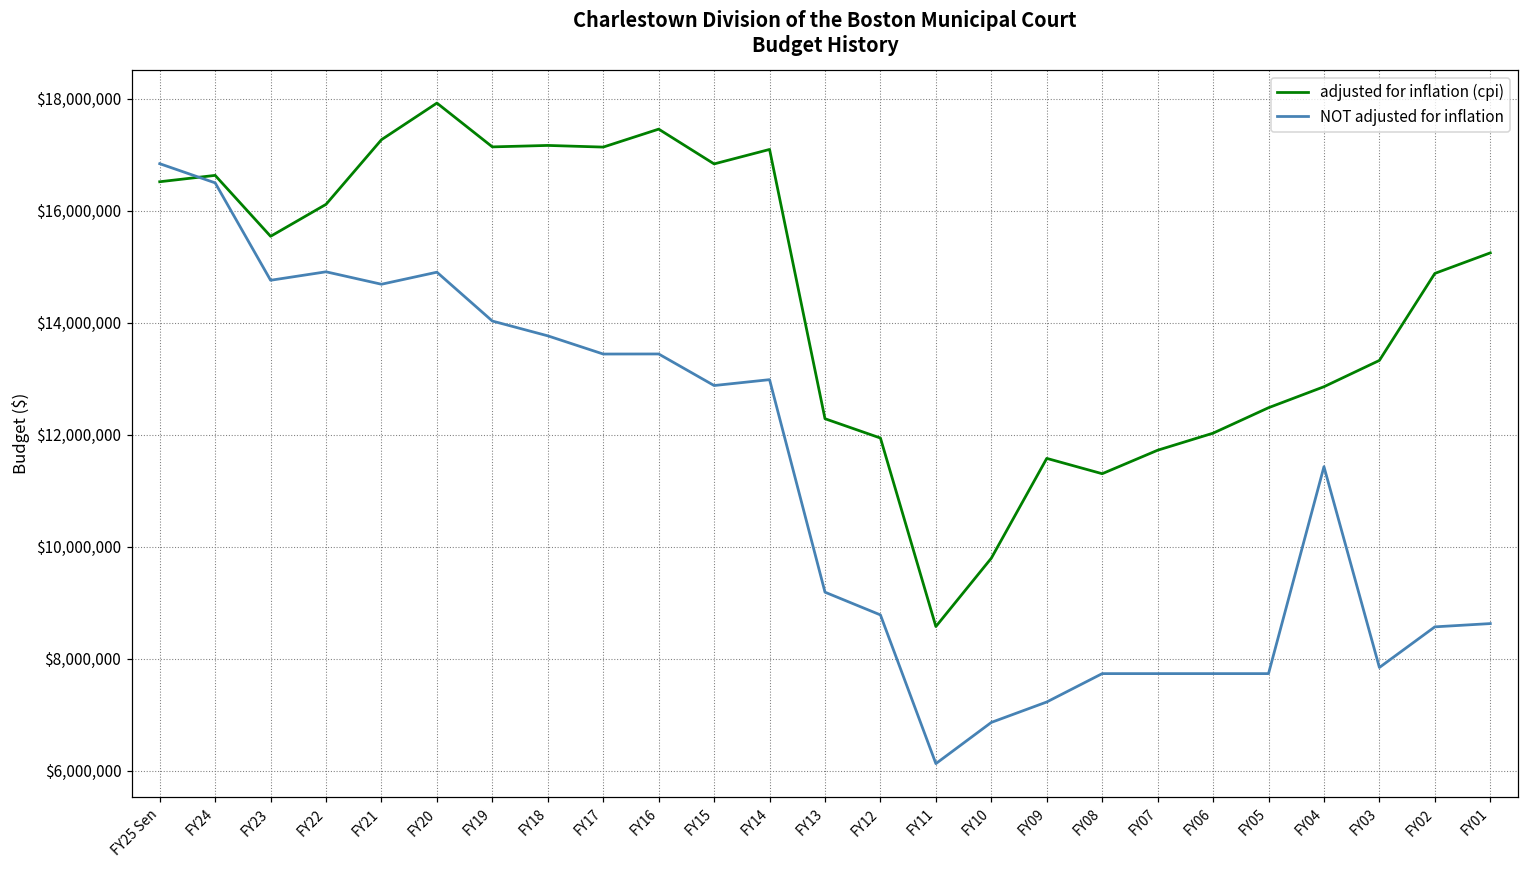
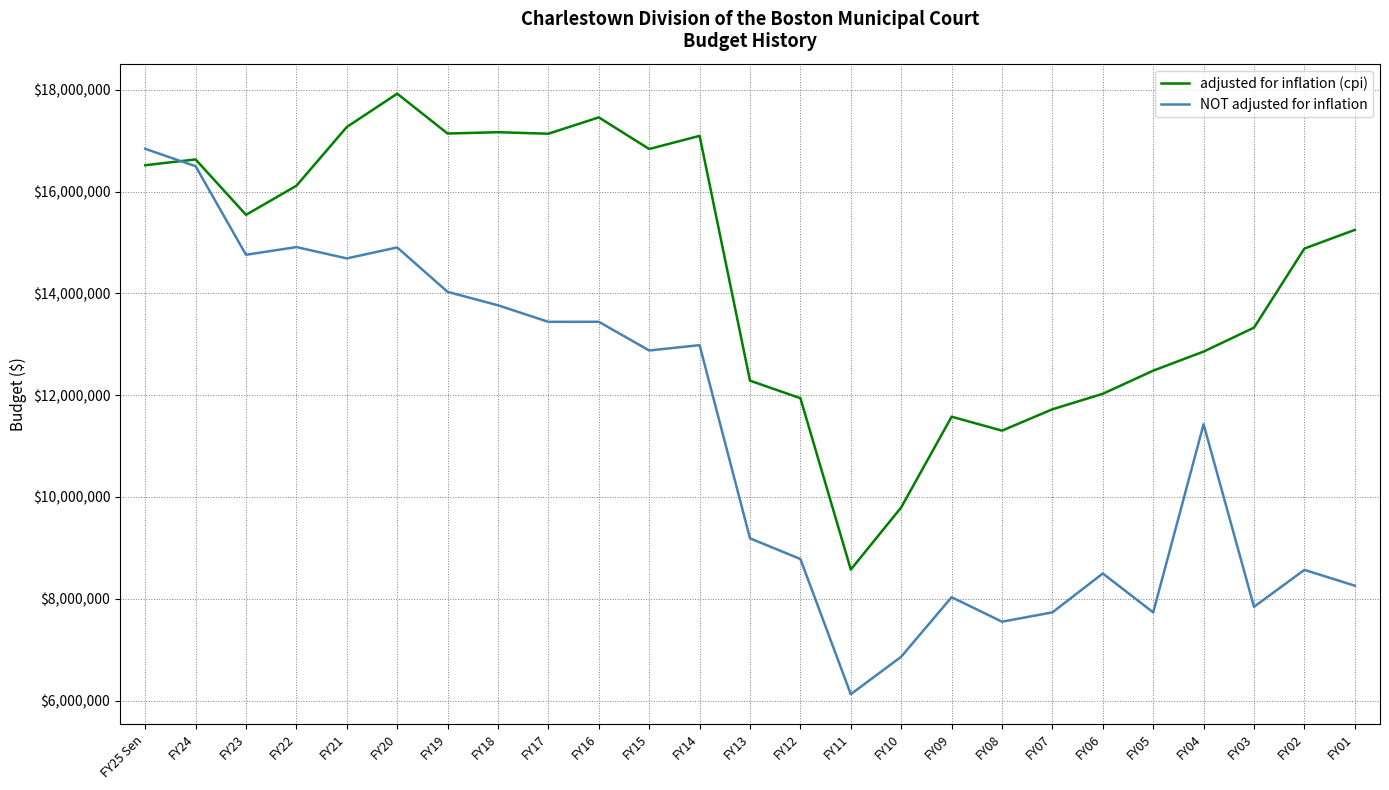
NOT adjusted for inflation, FY09: $7,200,000 -> $8,000,000
NOT adjusted for inflation, FY08: $7,700,000 -> $7,600,000
NOT adjusted for inflation, FY06: $7,700,000 -> $8,500,000
NOT adjusted for inflation, FY01: $8,600,000 -> $8,300,000
